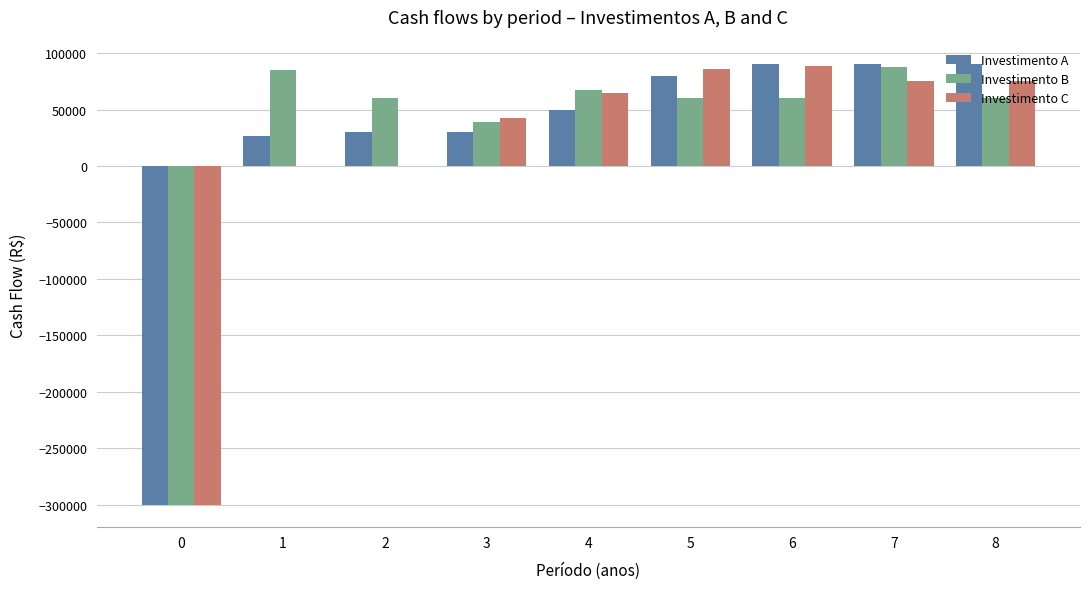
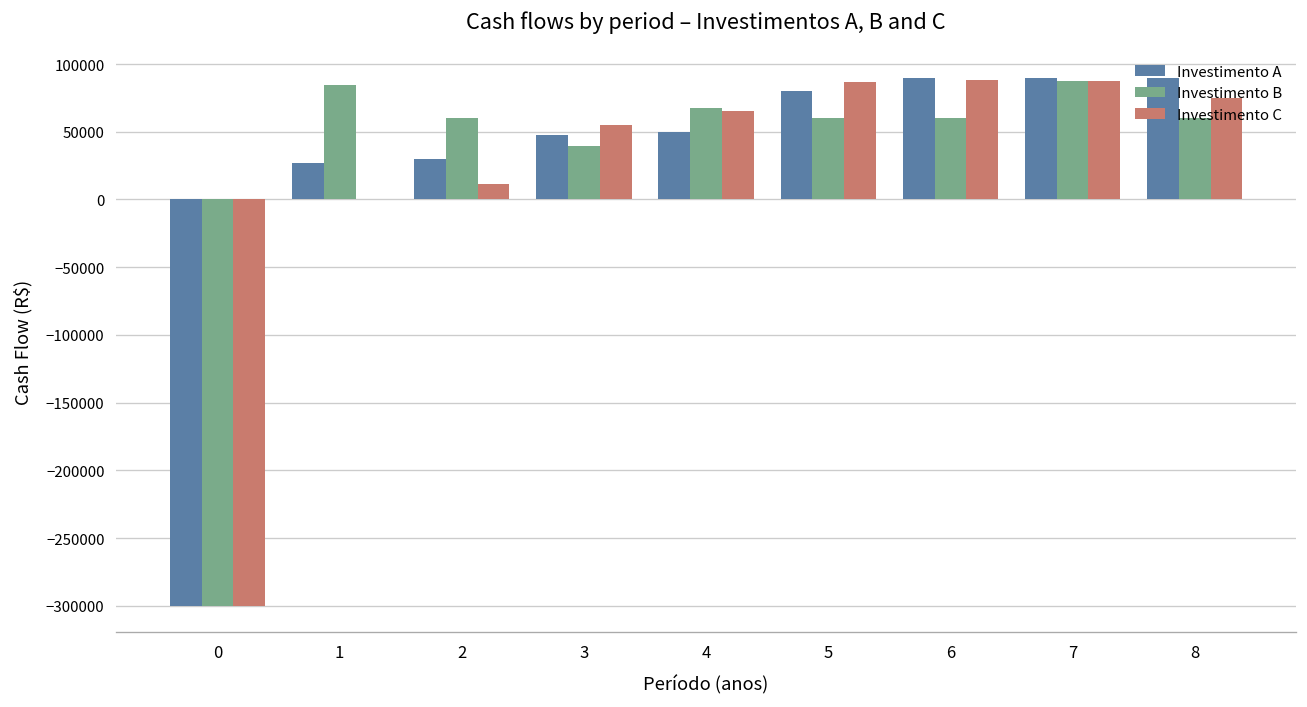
Investimento C, 2: 0 -> 12000
Investimento A, 3: 30000 -> 47000
Investimento C, 3: 43000 -> 55000
Investimento C, 7: 75000 -> 88000
